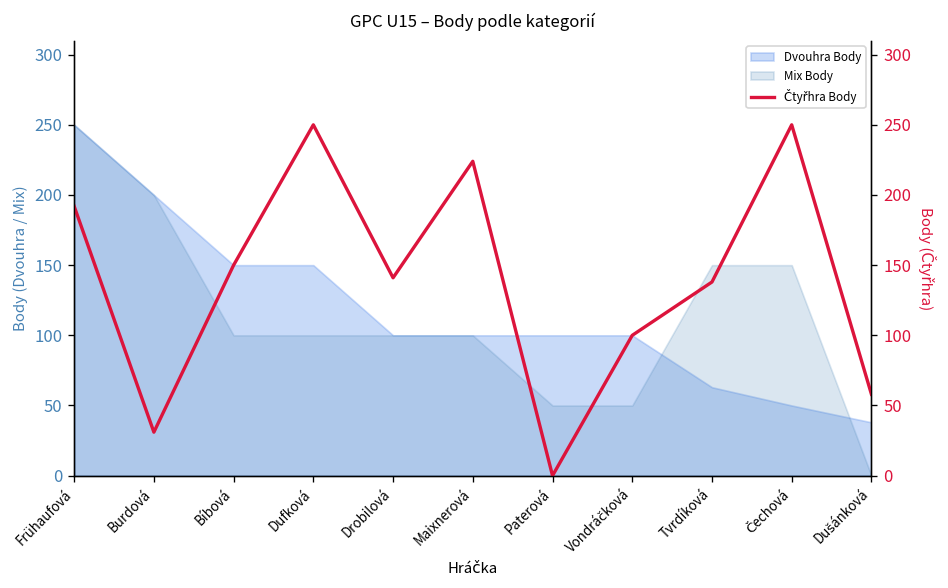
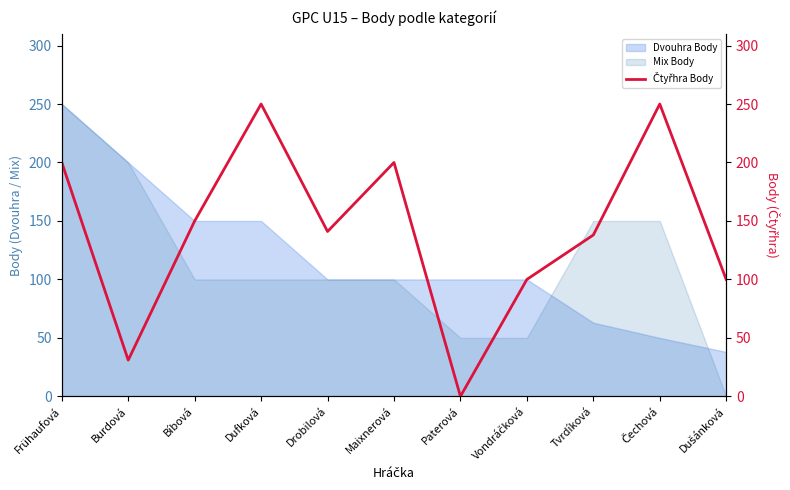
Čtyřhra Body, Frühaufová: 192 -> 200
Čtyřhra Body, Maixnerová: 224 -> 200
Čtyřhra Body, Dušánková: 58 -> 100
